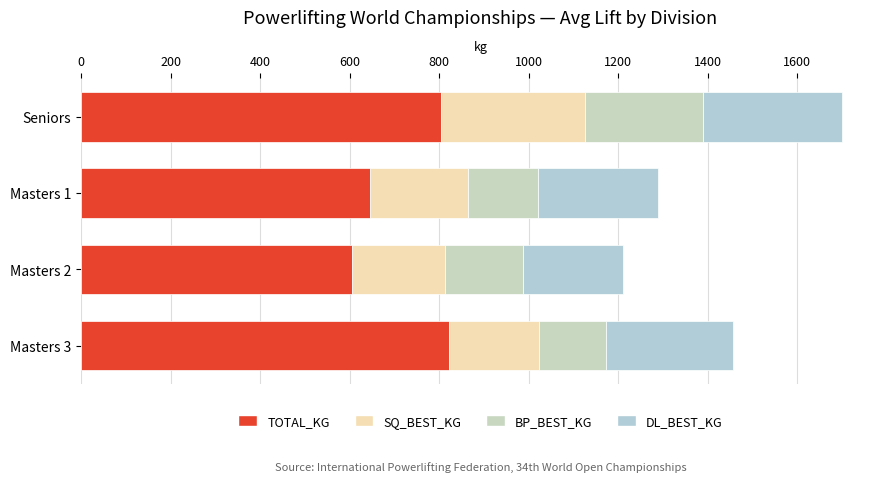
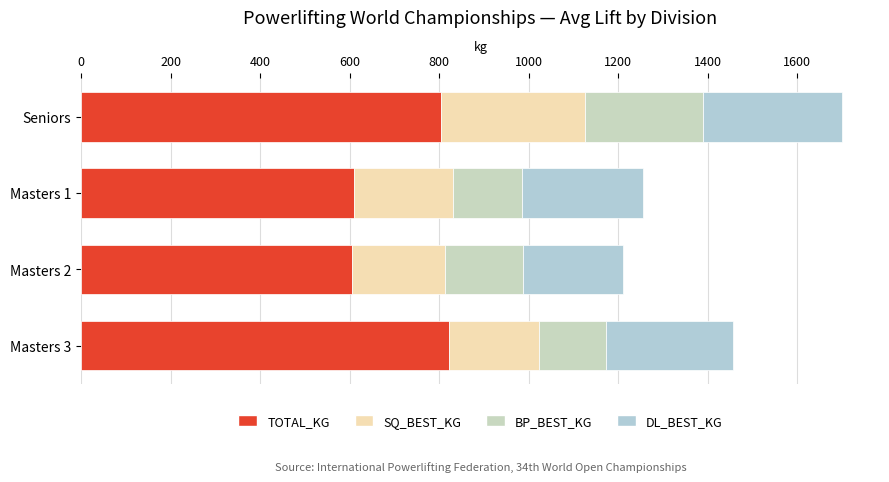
TOTAL_KG, Masters 1: 650 -> 610
